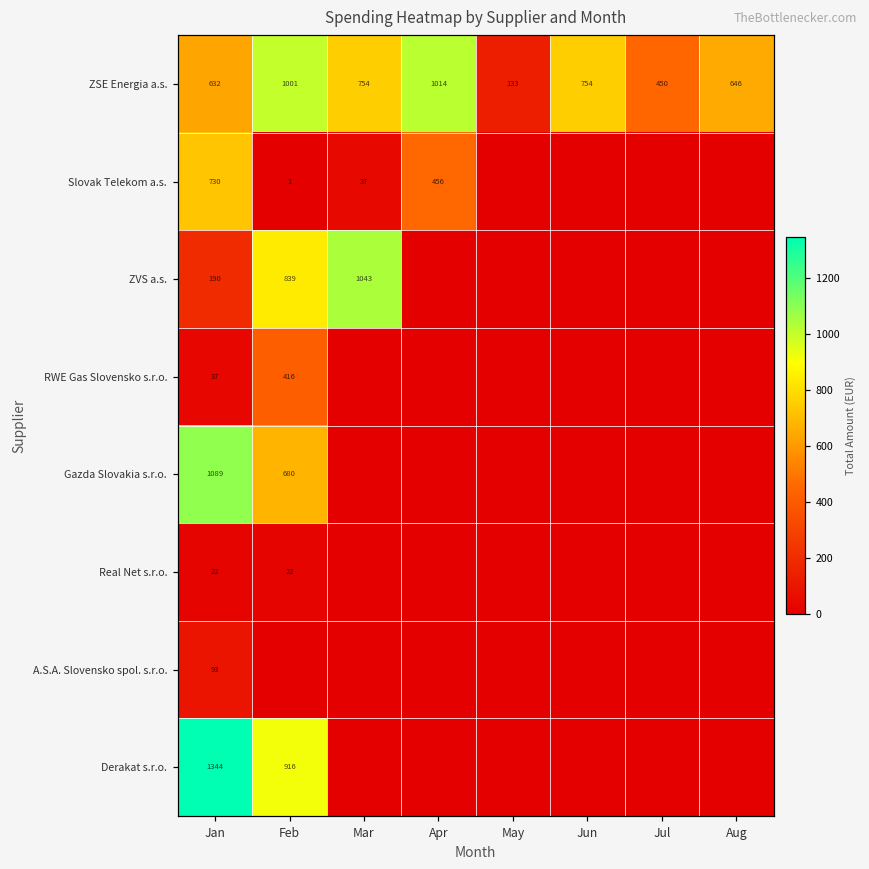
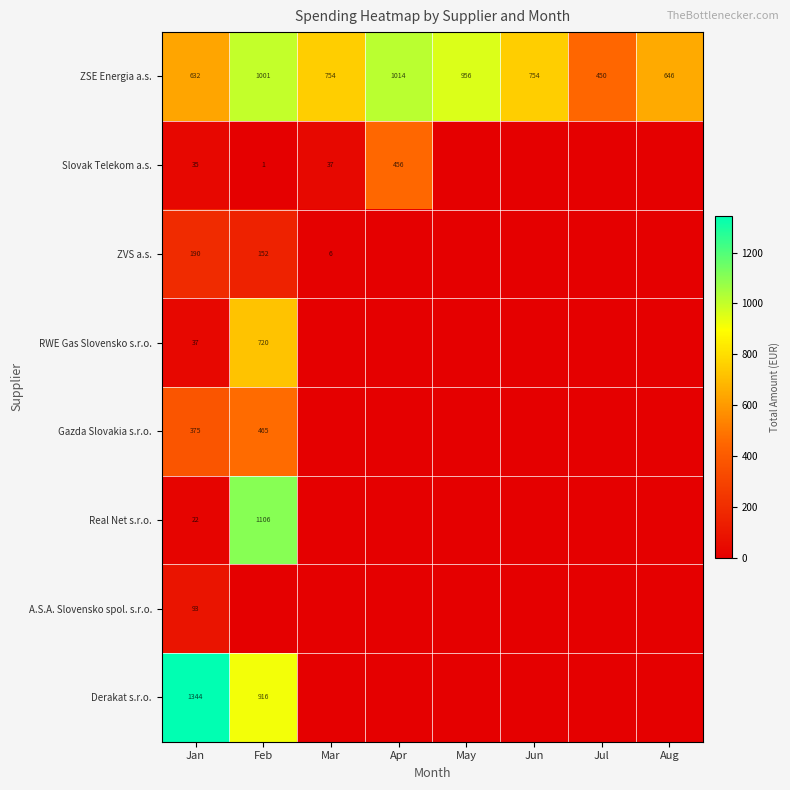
ZSE Energia a.s., May: 133 -> 956
Slovak Telekom a.s., Jan: 730 -> 35
ZVS a.s., Feb: 839 -> 152
ZVS a.s., Mar: 1043 -> 6
RWE Gas Slovensko s.r.o., Feb: 416 -> 720
Gazda Slovakia s.r.o., Jan: 1089 -> 375
Gazda Slovakia s.r.o., Feb: 680 -> 465
Real Net s.r.o., Feb: 22 -> 1106
